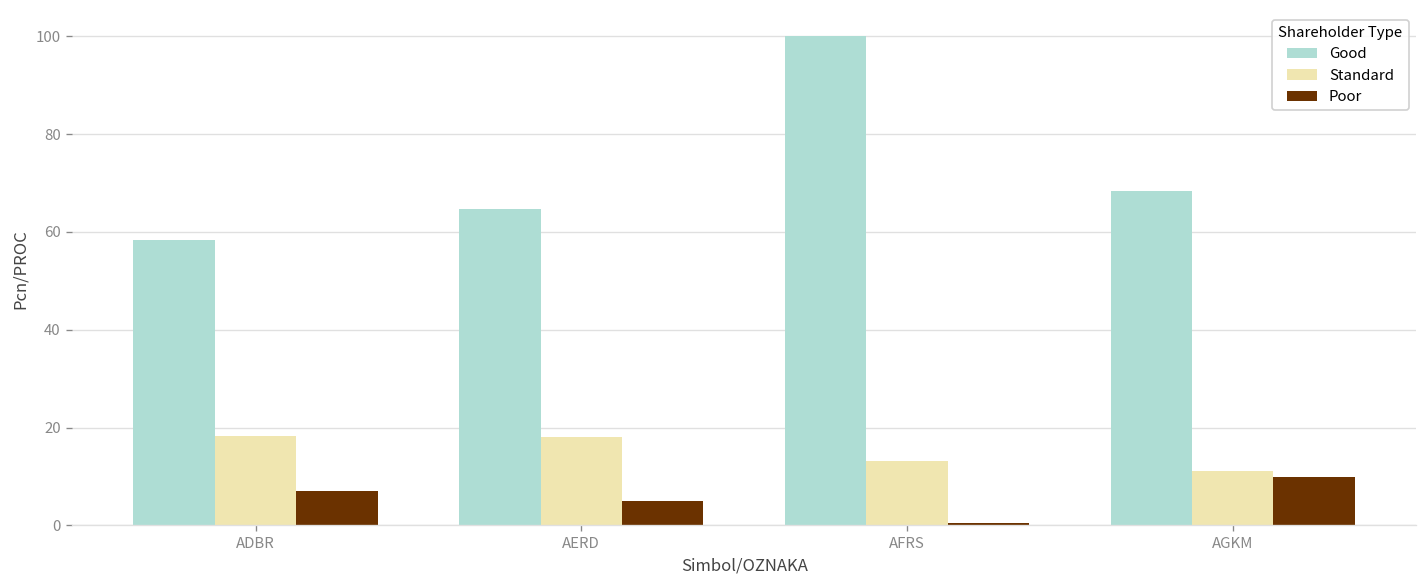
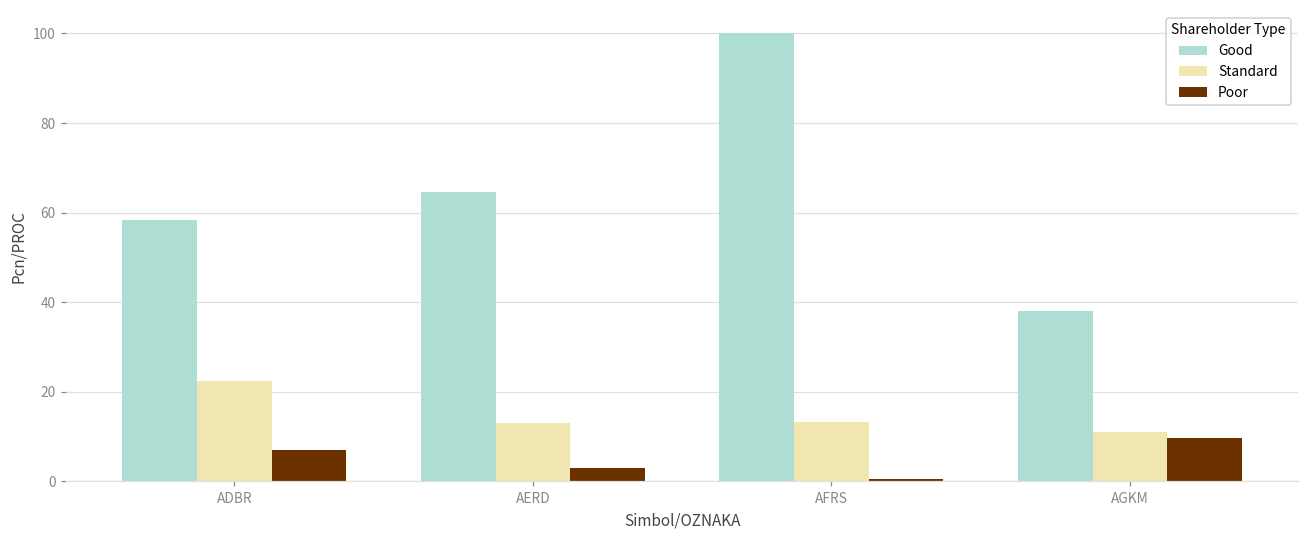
Standard, ADBR: 18 -> 22
Standard, AERD: 18 -> 13
Poor, AERD: 5 -> 3
Good, AGKM: 68 -> 38
